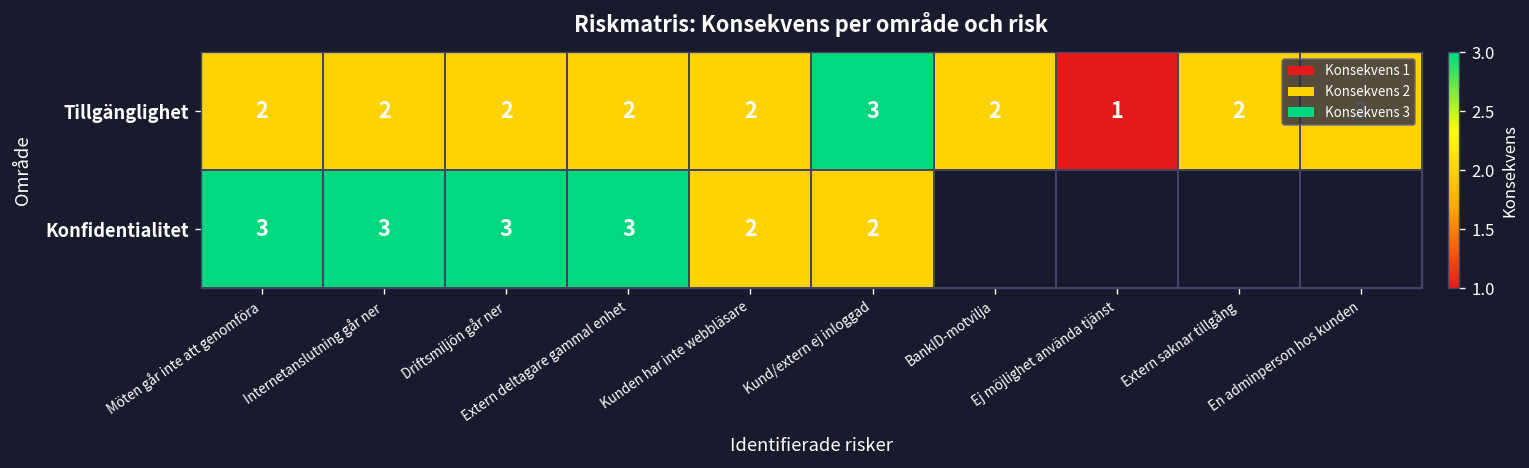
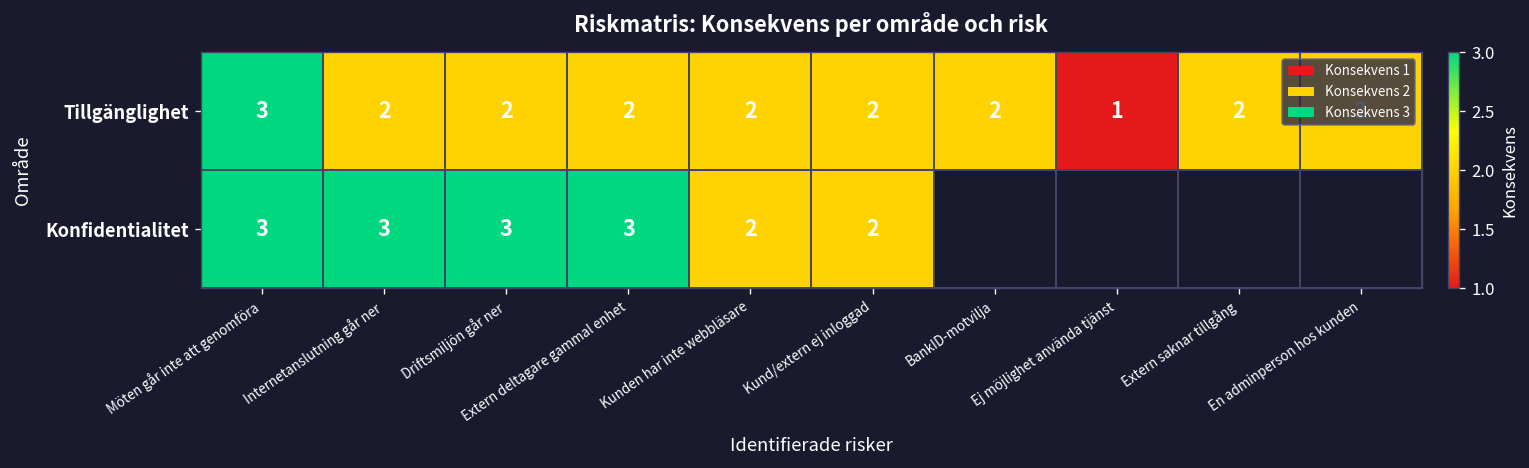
Tillgänglighet, Möten går inte att genomföra: 2 -> 3
Tillgänglighet, Kund/extern ej inloggad: 3 -> 2
